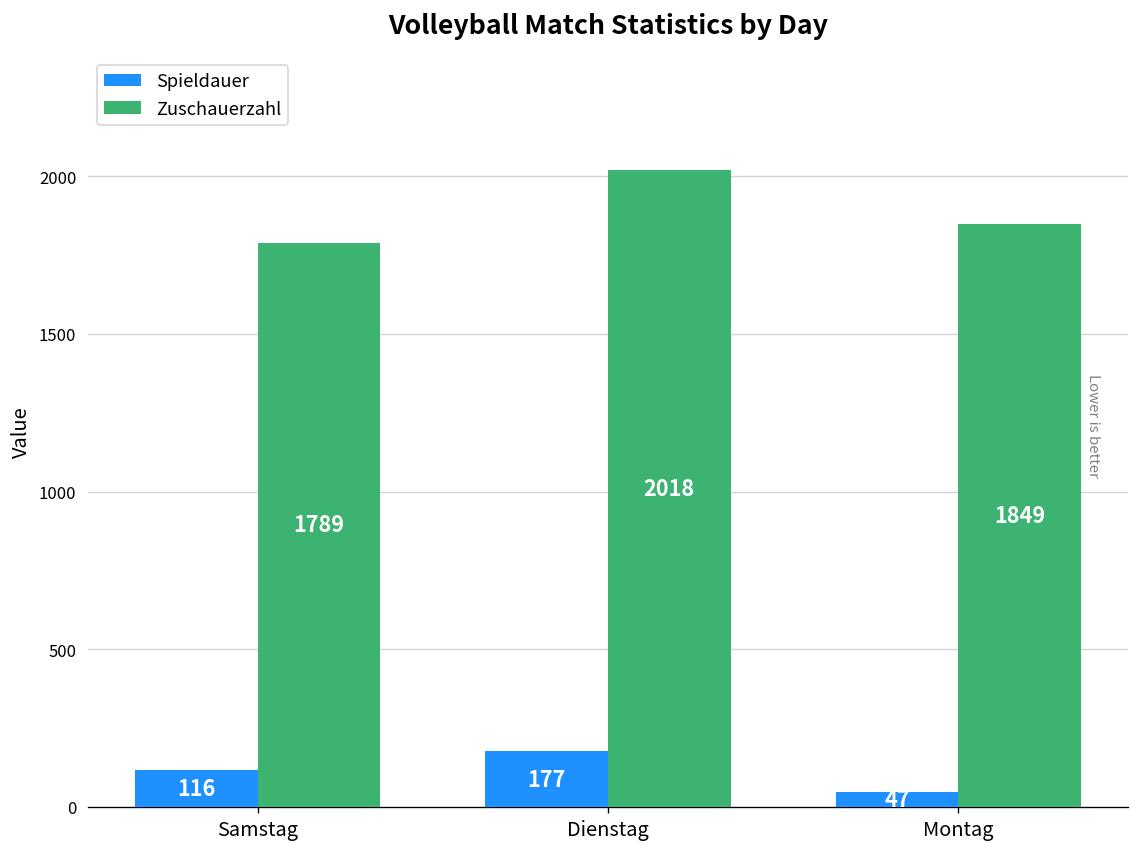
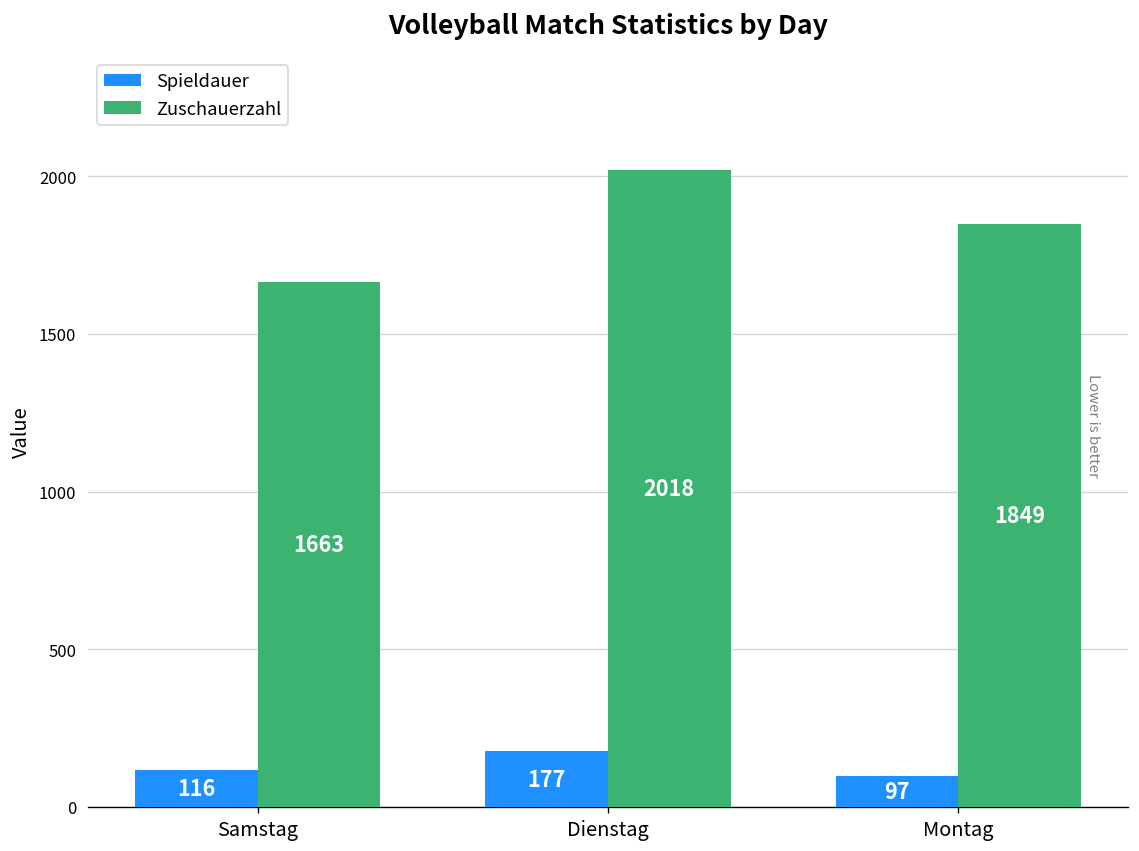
Zuschauerzahl, Samstag: 1789 -> 1663
Spieldauer, Montag: 47 -> 97
